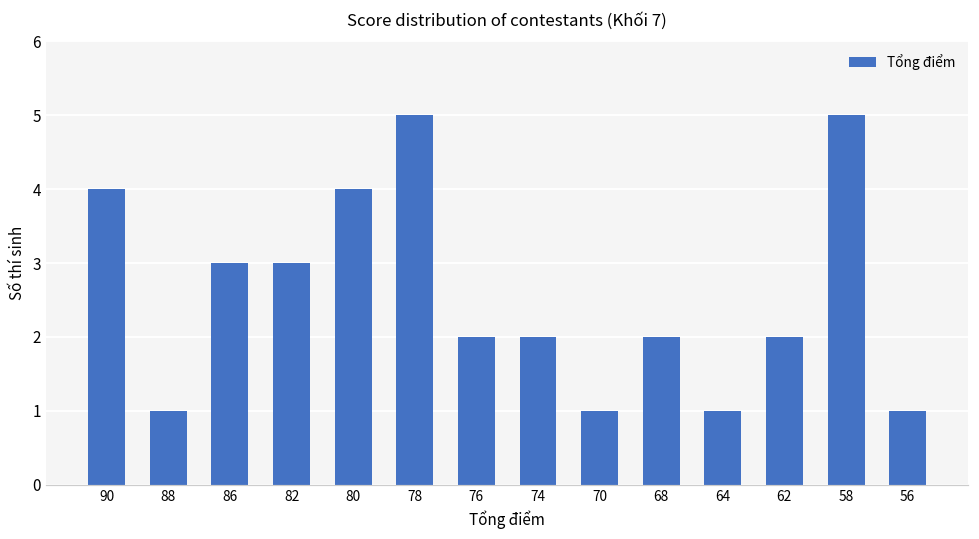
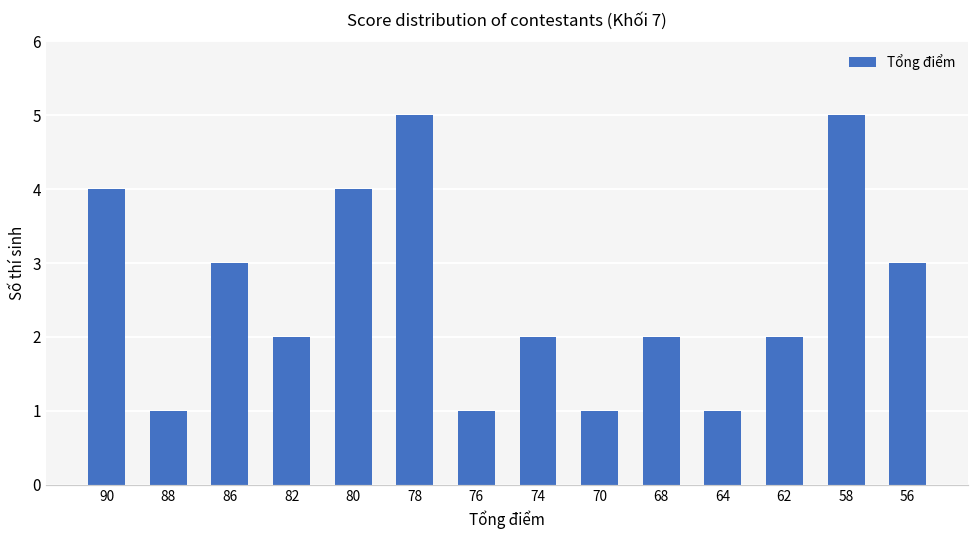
82: 3 -> 2
76: 2 -> 1
56: 1 -> 3
